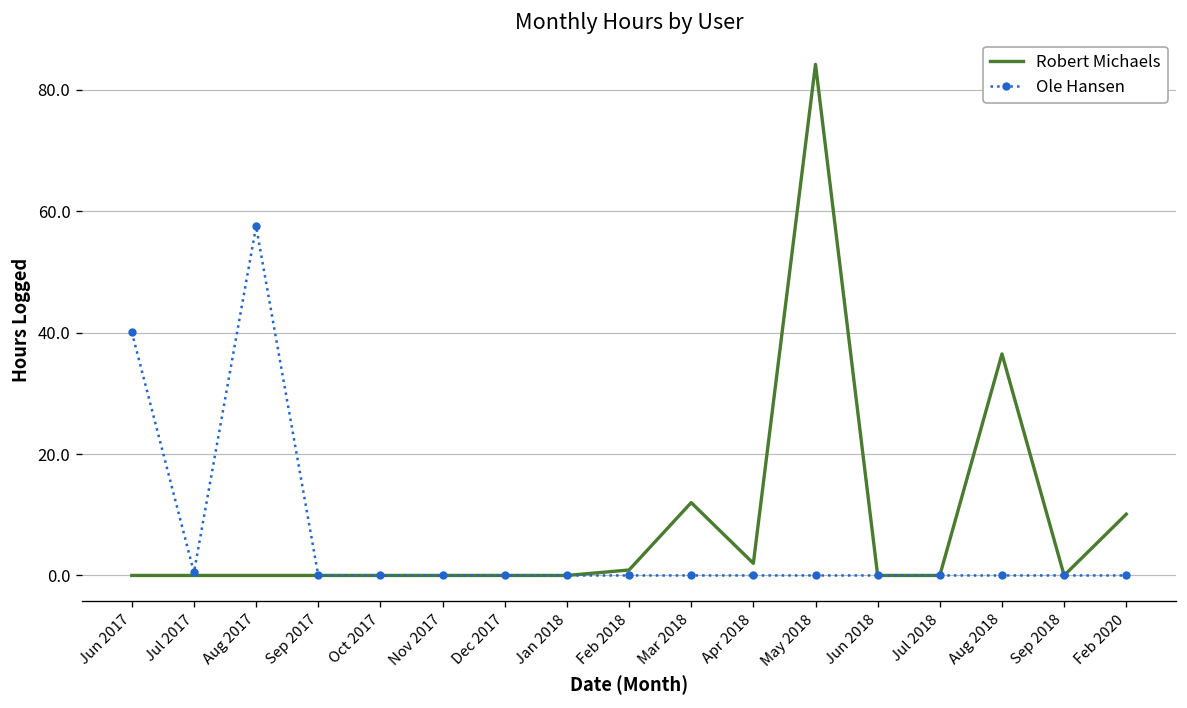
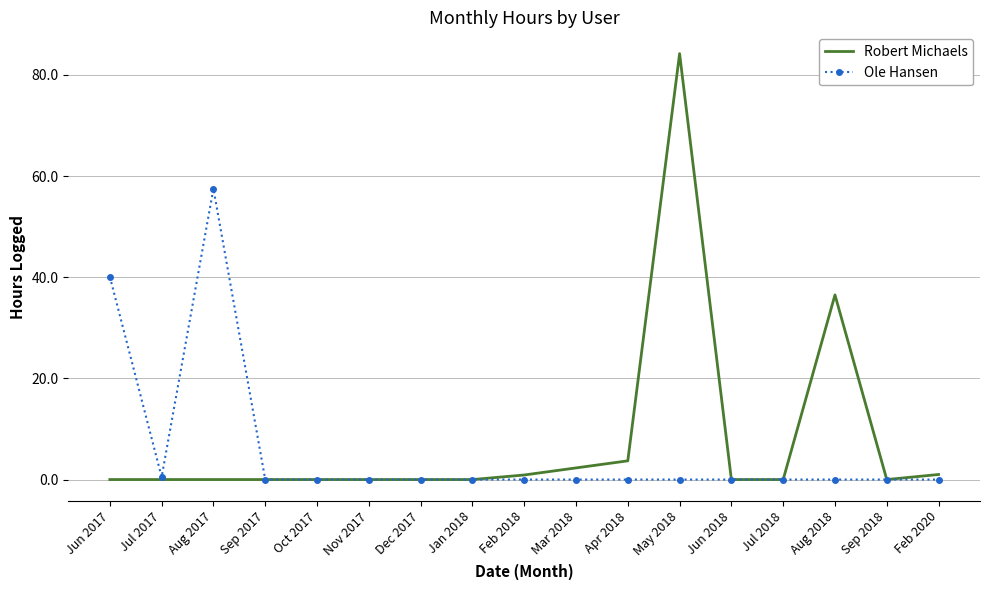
Robert Michaels, Mar 2018: 12 -> 2
Robert Michaels, Apr 2018: 2 -> 4
Robert Michaels, Feb 2020: 10 -> 1
